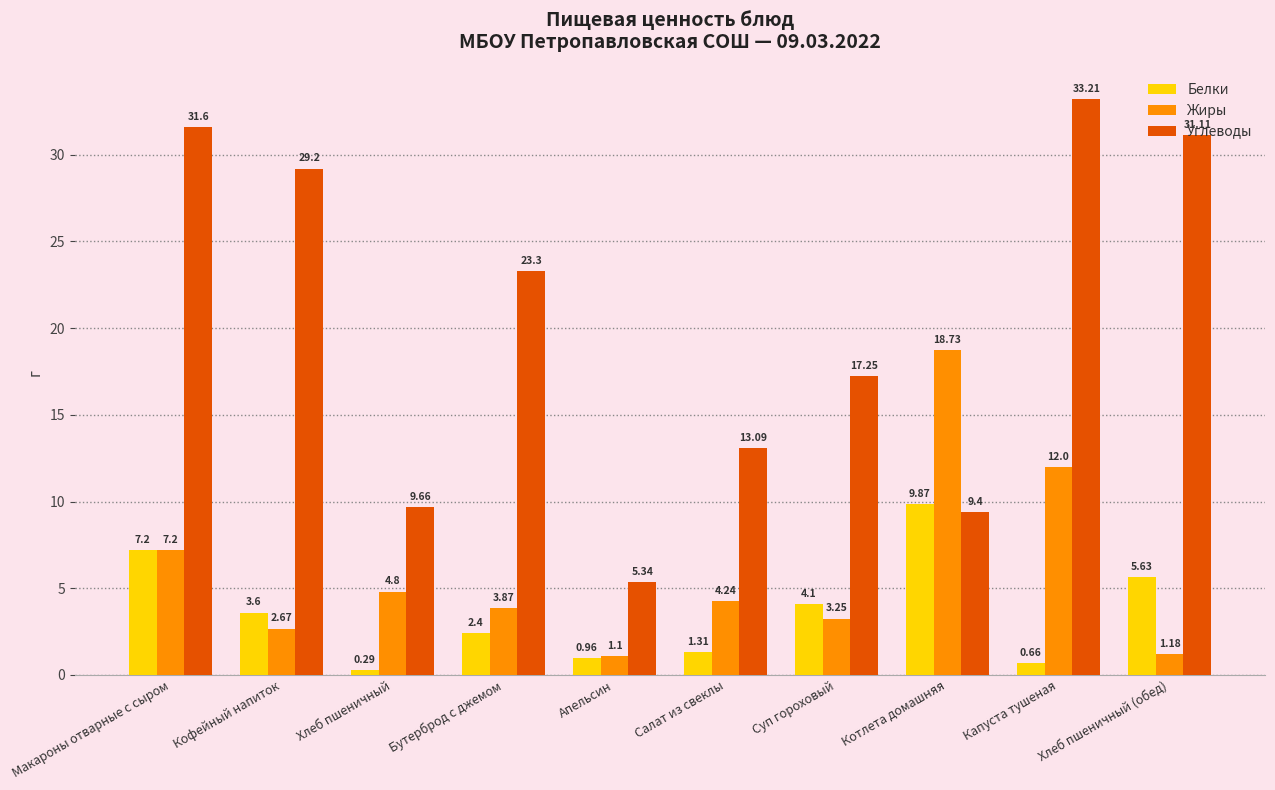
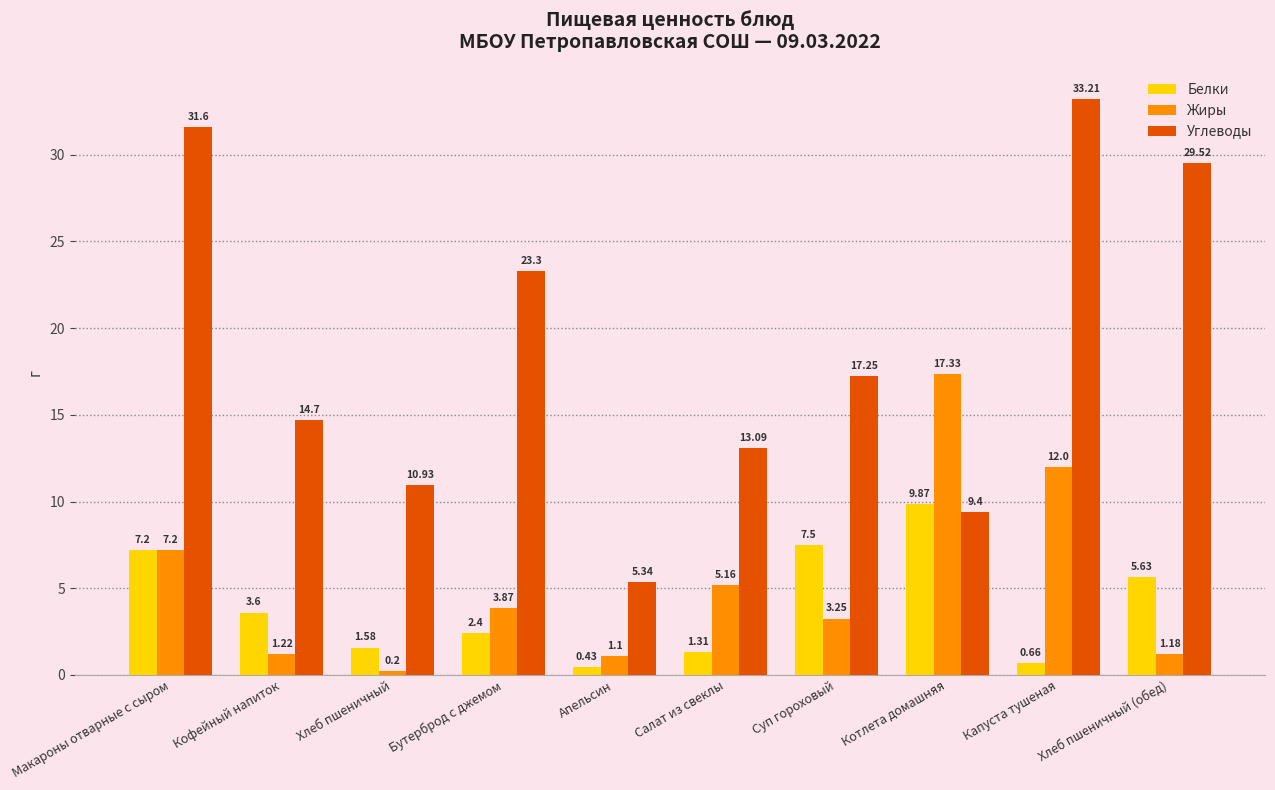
Жиры, Кофейный напиток: 2.67 -> 1.22
Углеводы, Кофейный напиток: 29.2 -> 14.7
Белки, Хлеб пшеничный: 0.29 -> 1.58
Жиры, Хлеб пшеничный: 4.8 -> 0.2
Углеводы, Хлеб пшеничный: 9.66 -> 10.93
Белки, Апельсин: 0.96 -> 0.43
Жиры, Салат из свеклы: 4.24 -> 5.16
Белки, Суп гороховый: 4.1 -> 7.5
Жиры, Котлета домашняя: 18.73 -> 17.33
Углеводы, Хлеб пшеничный (обед): 31.11 -> 29.52
